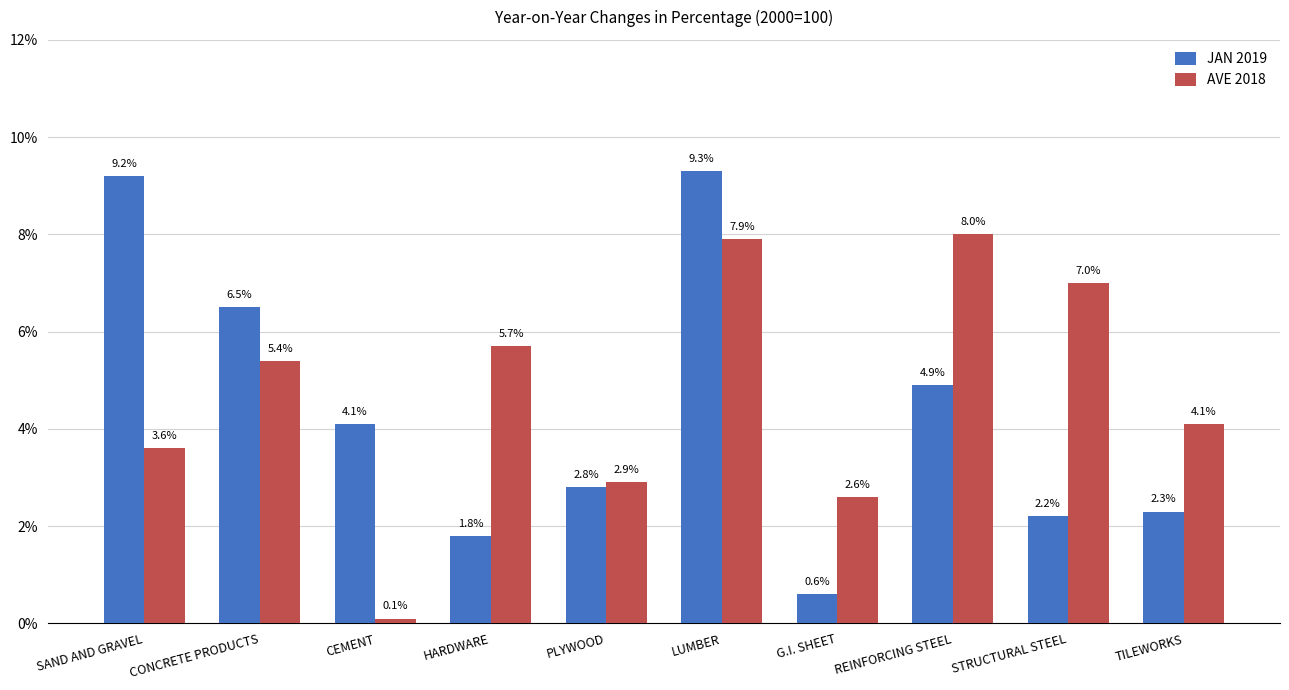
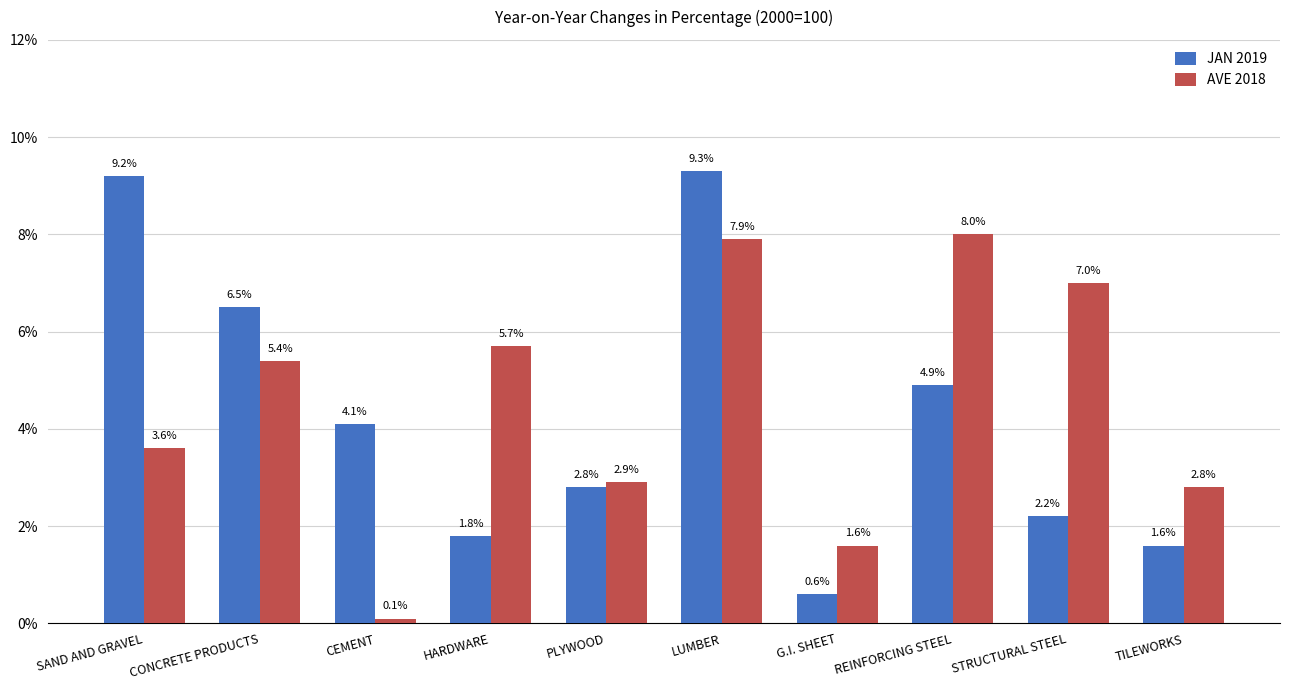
AVE 2018, G.I. SHEET: 2.6% -> 1.6%
JAN 2019, TILEWORKS: 2.3% -> 1.6%
AVE 2018, TILEWORKS: 4.1% -> 2.8%
